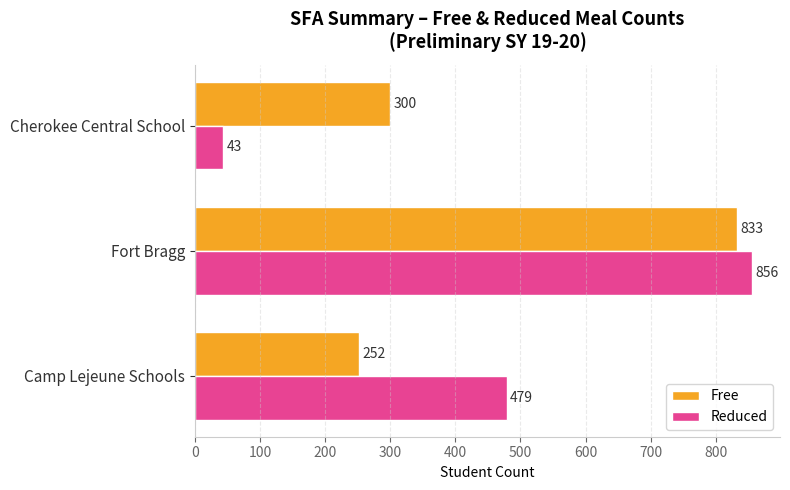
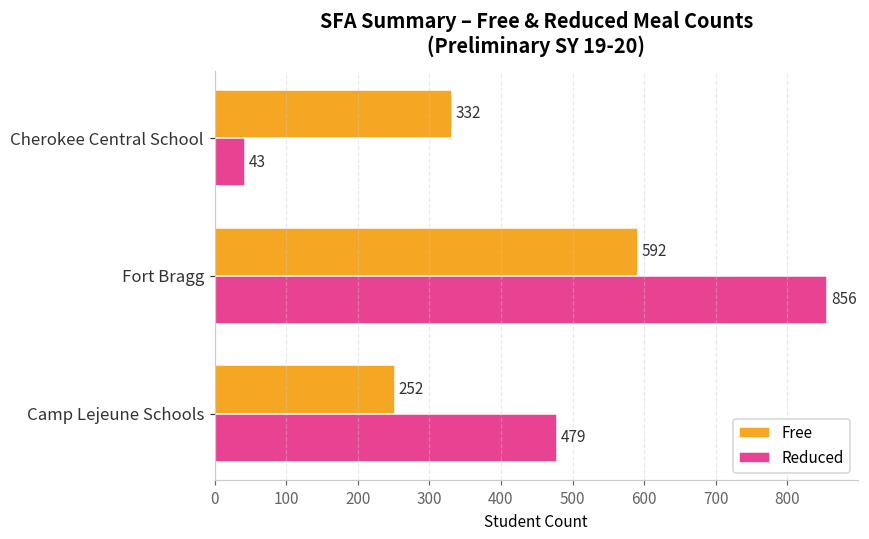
Free, Cherokee Central School: 300 -> 332
Free, Fort Bragg: 833 -> 592
